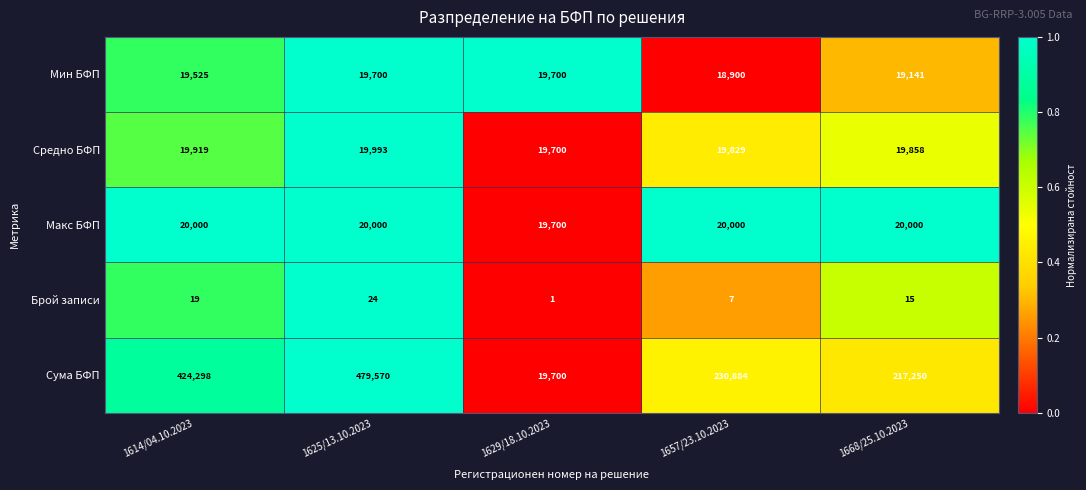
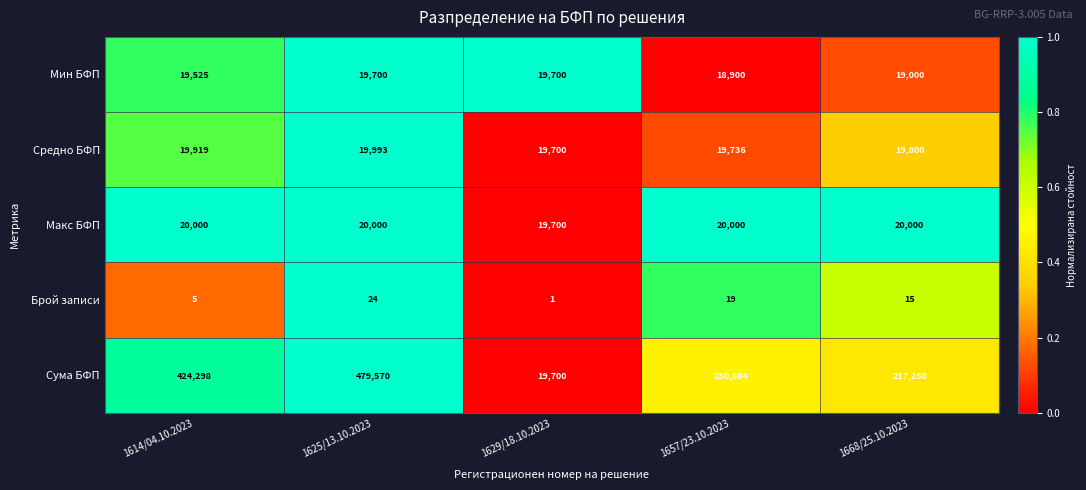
Мин БФП, 1668/25.10.2023: 19,141 -> 19,000
Средно БФП, 1657/23.10.2023: 19,829 -> 19,736
Средно БФП, 1668/25.10.2023: 19,858 -> 19,800
Брой записи, 1614/04.10.2023: 19 -> 5
Брой записи, 1657/23.10.2023: 7 -> 19
